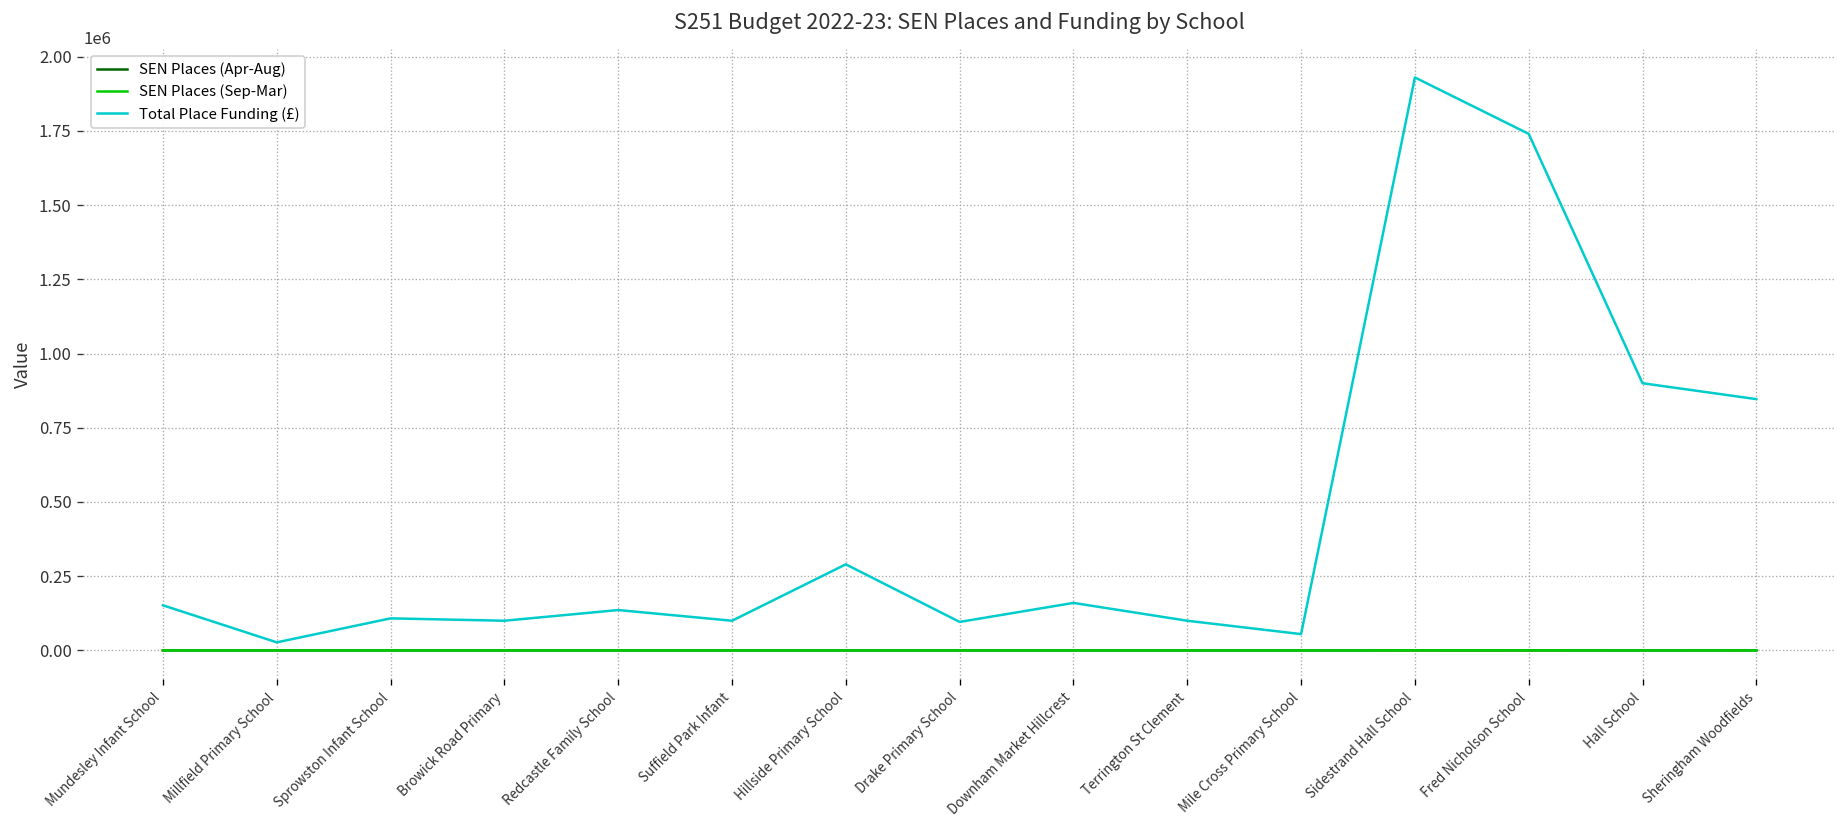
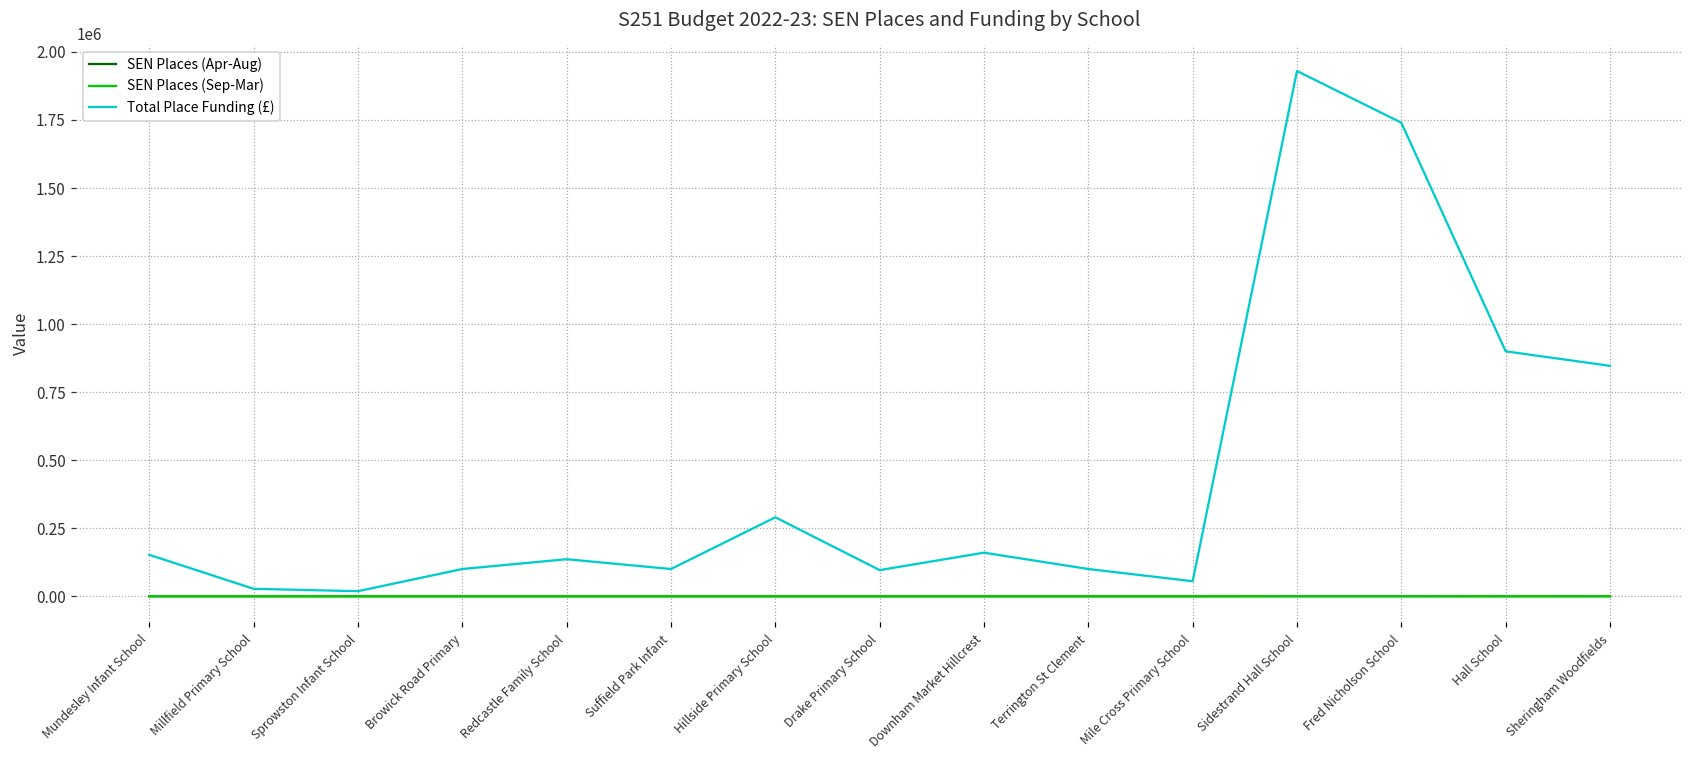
Total Place Funding (£), Sprowston Infant School: 110000 -> 20000
